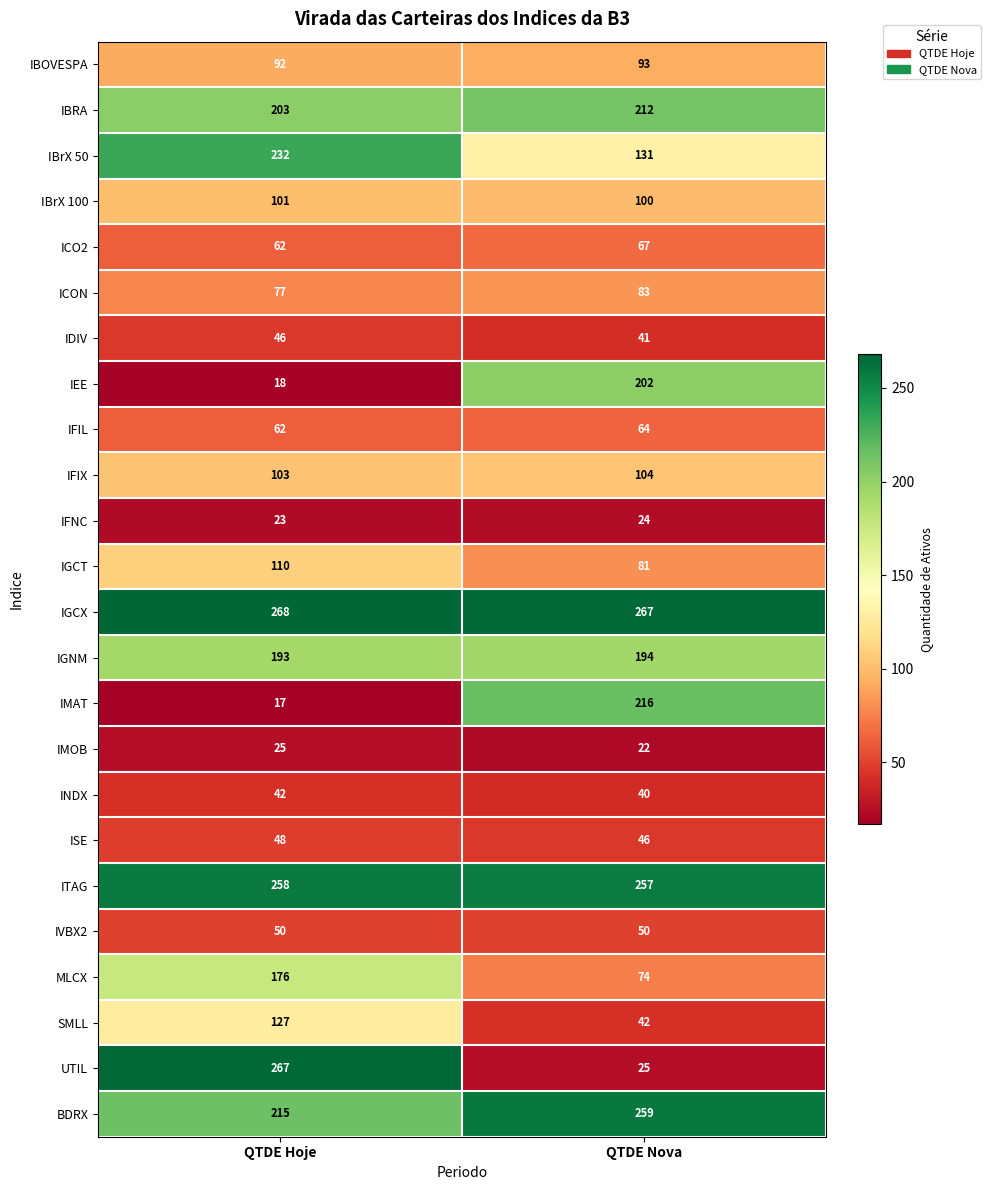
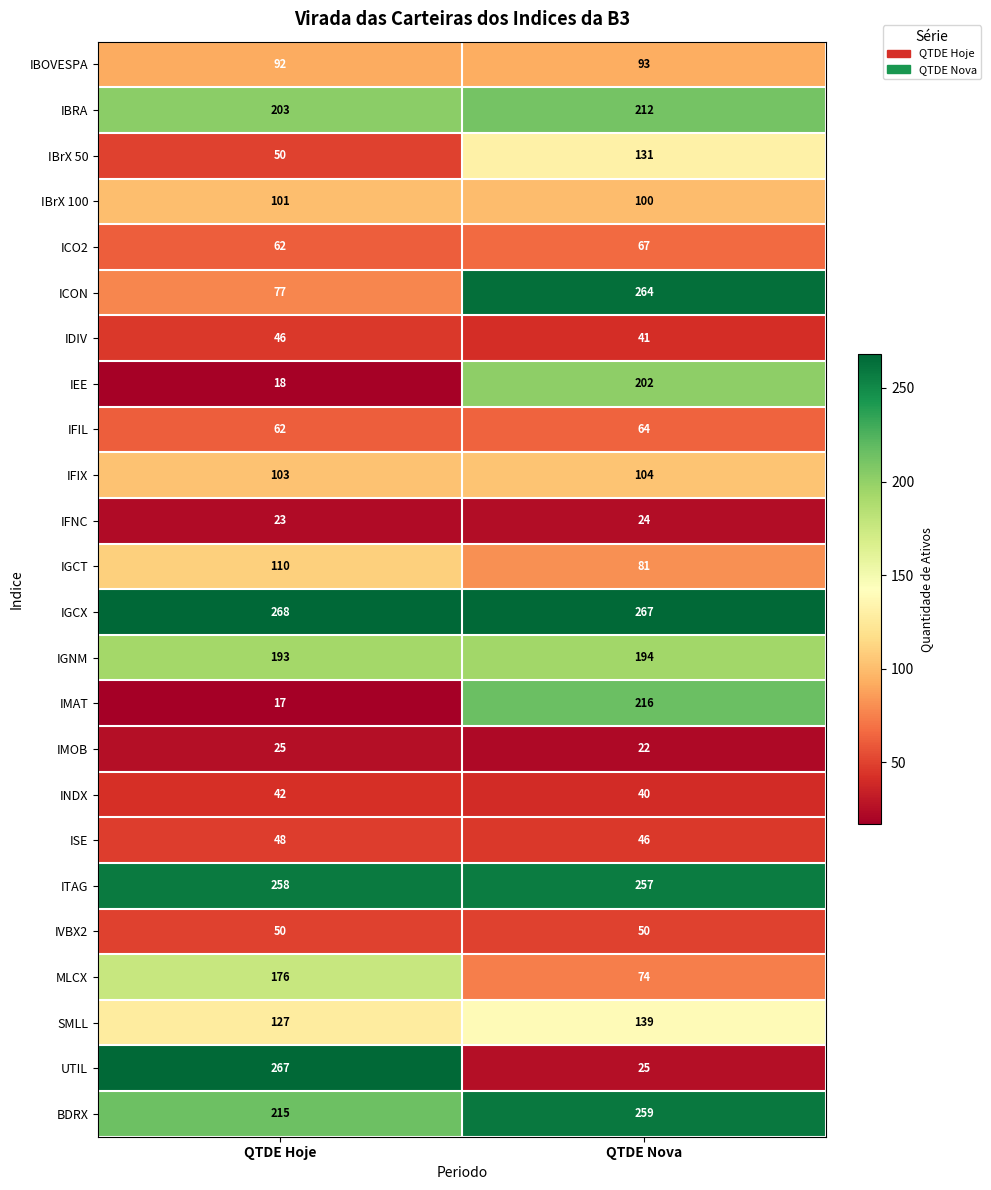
IBrX 50, QTDE Hoje: 232 -> 50
ICON, QTDE Nova: 83 -> 264
SMLL, QTDE Nova: 42 -> 139
